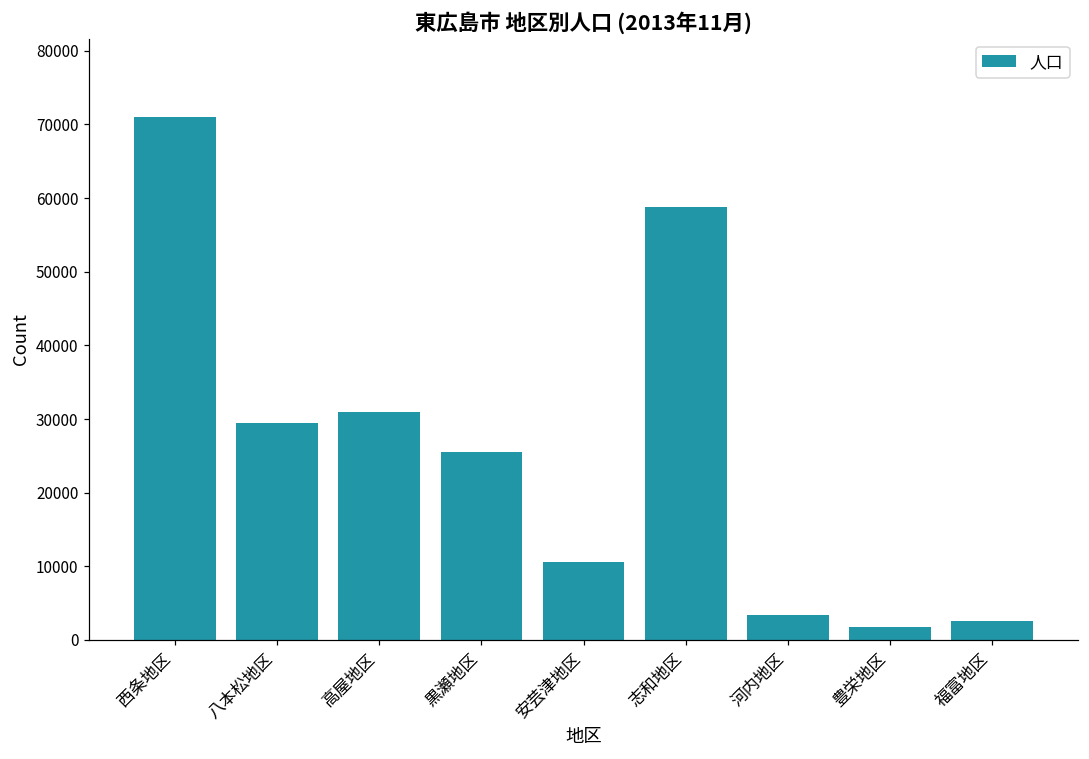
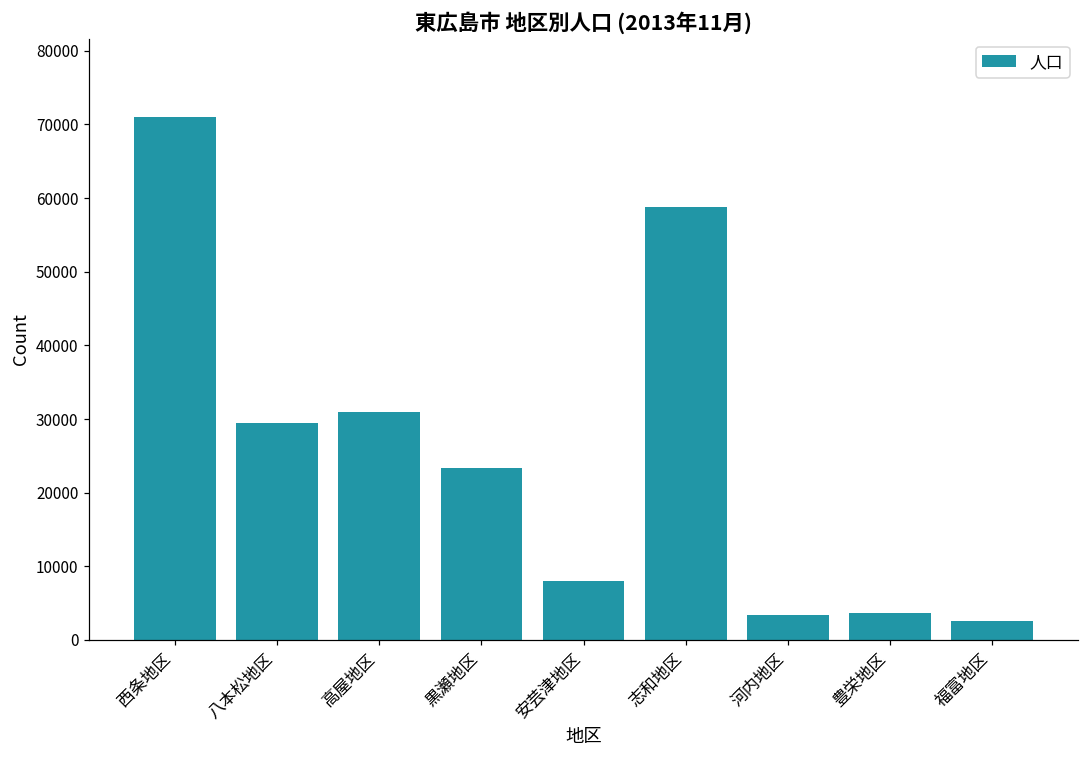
黒瀬地区: 25000 -> 23000
安芸津地区: 11000 -> 8000
豊栄地区: 2000 -> 4000
